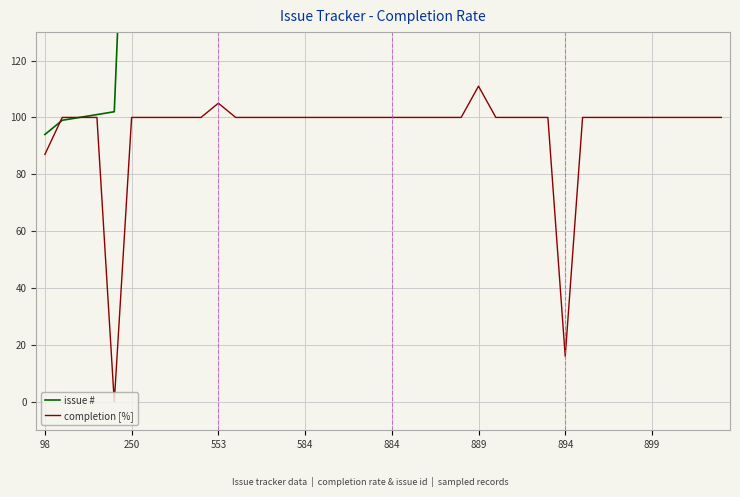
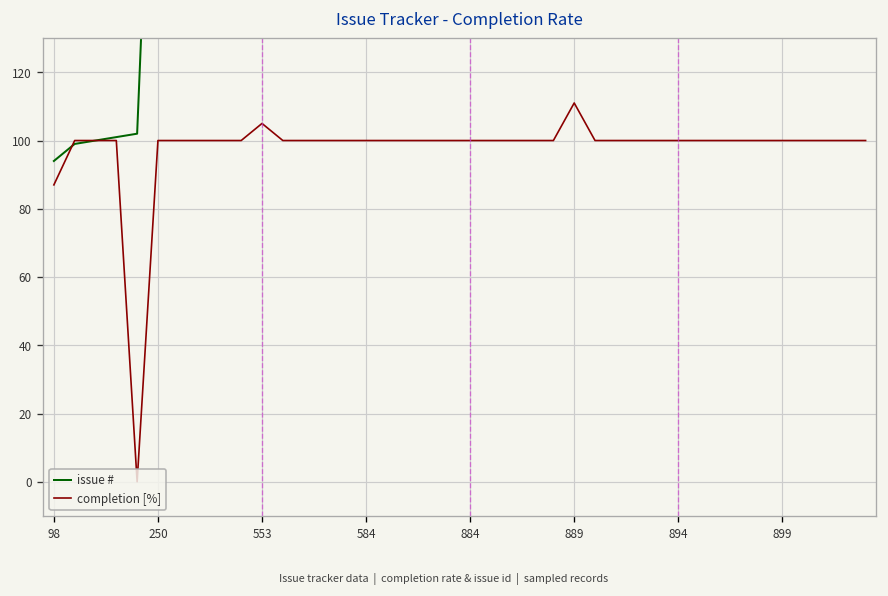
completion [%], 894: 16 -> 100
